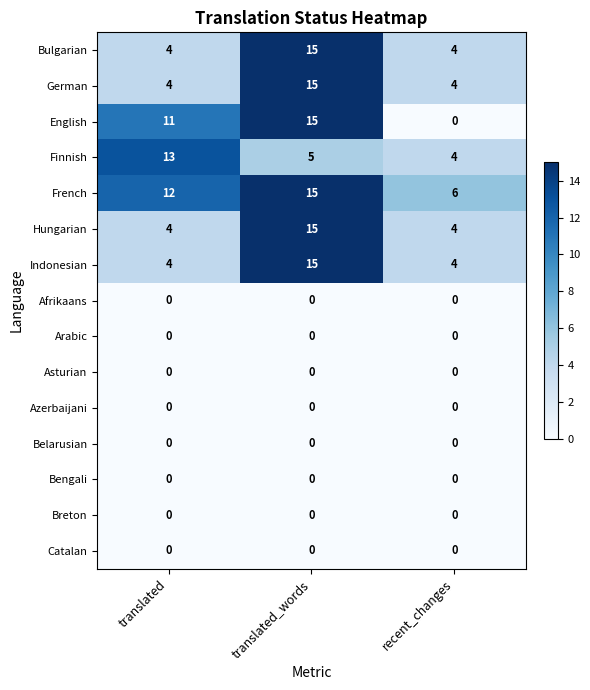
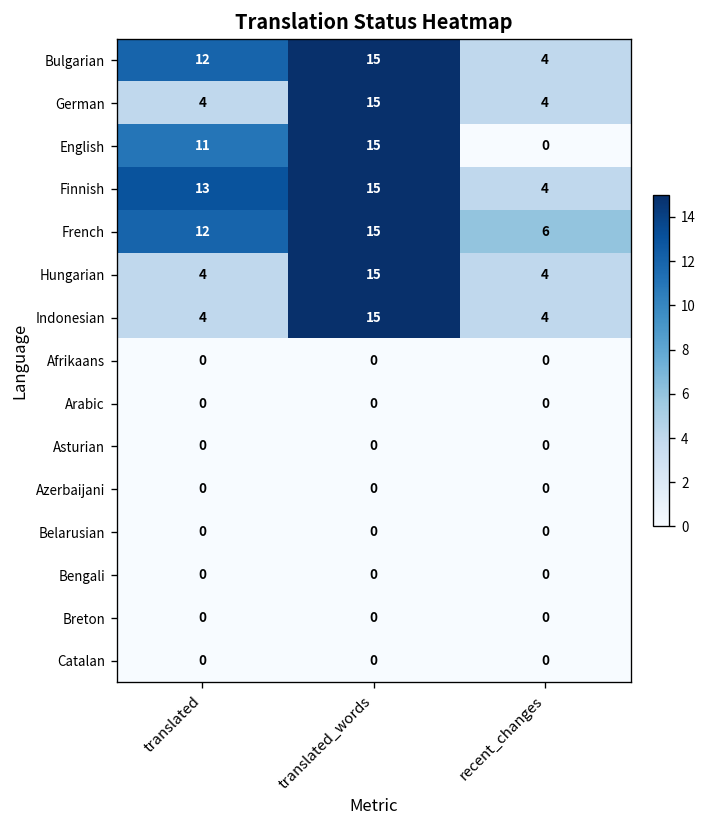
Bulgarian, translated: 4 -> 12
Finnish, translated_words: 5 -> 15
